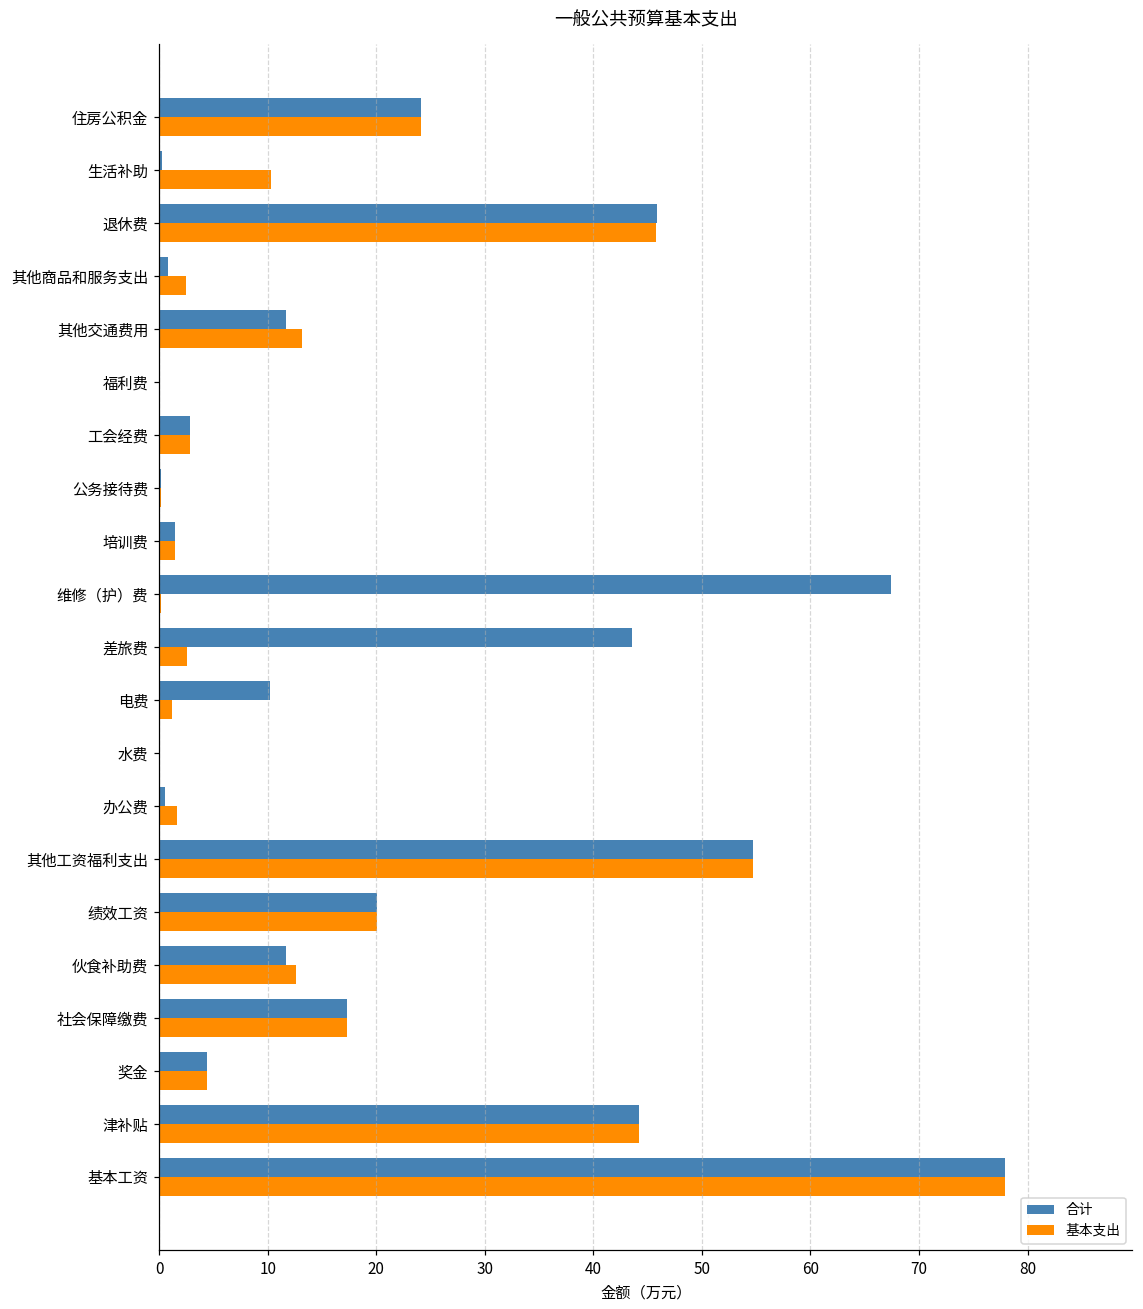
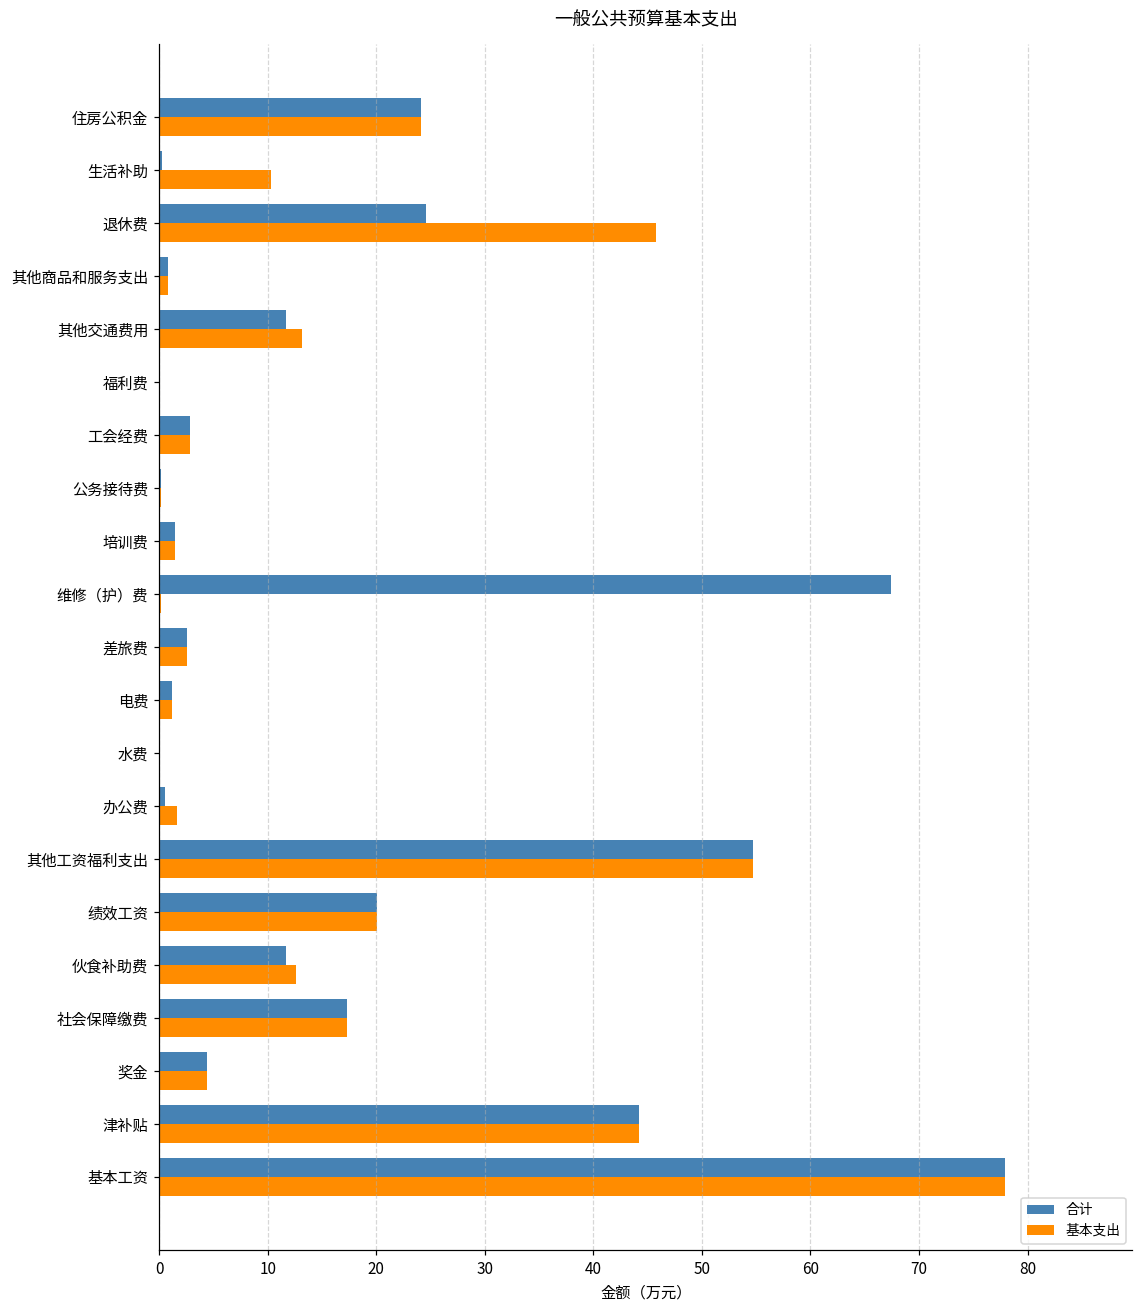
合计, 退休费: 46 -> 25
基本支出, 其他商品和服务支出: 2 -> 1
合计, 差旅费: 44 -> 3
合计, 电费: 10 -> 1
